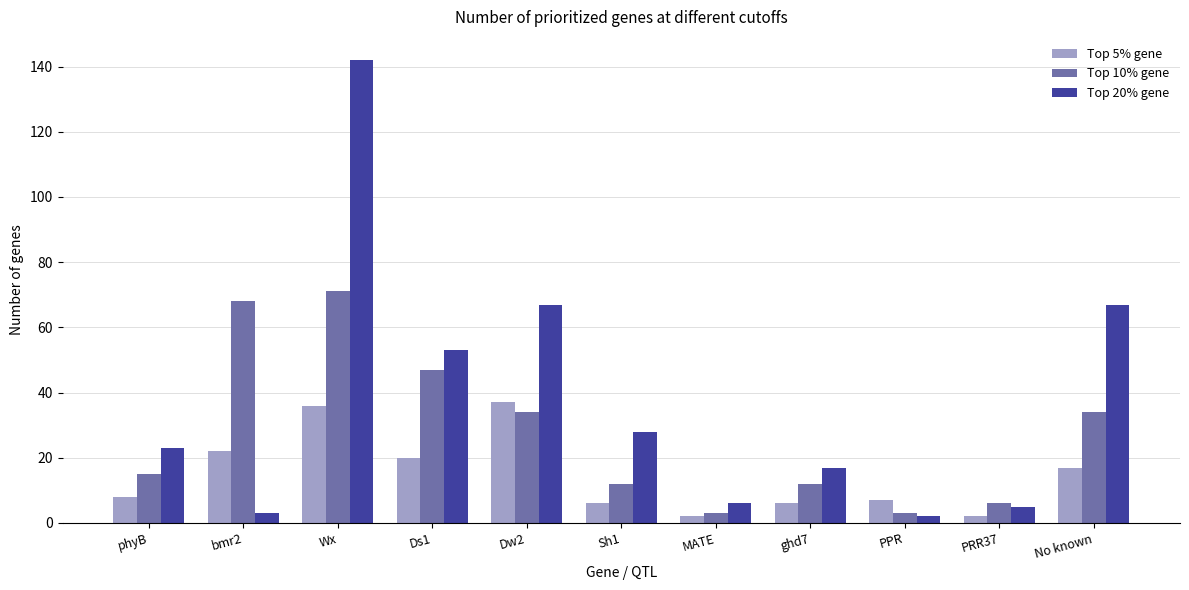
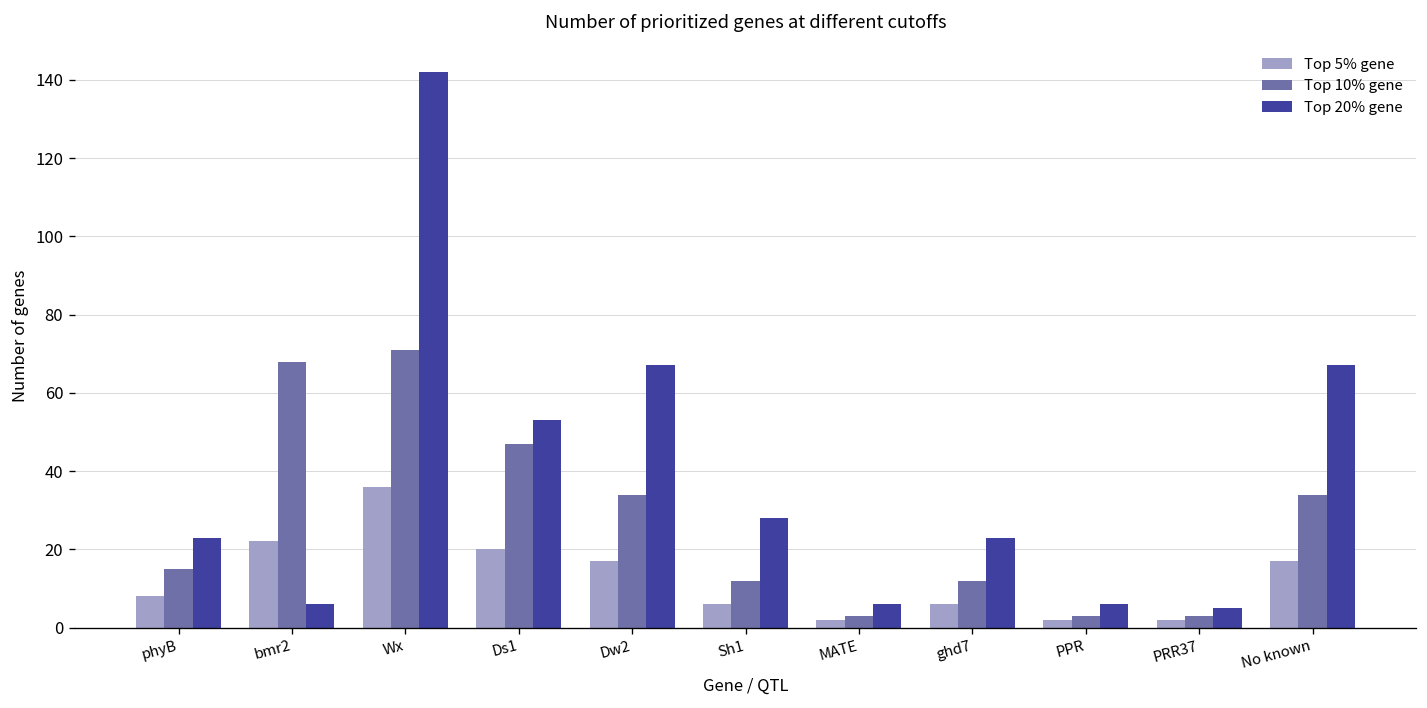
Top 20% gene, bmr2: 3 -> 6
Top 5% gene, Dw2: 37 -> 17
Top 20% gene, ghd7: 17 -> 23
Top 5% gene, PPR: 7 -> 2
Top 20% gene, PPR: 2 -> 6
Top 10% gene, PRR37: 6 -> 3
